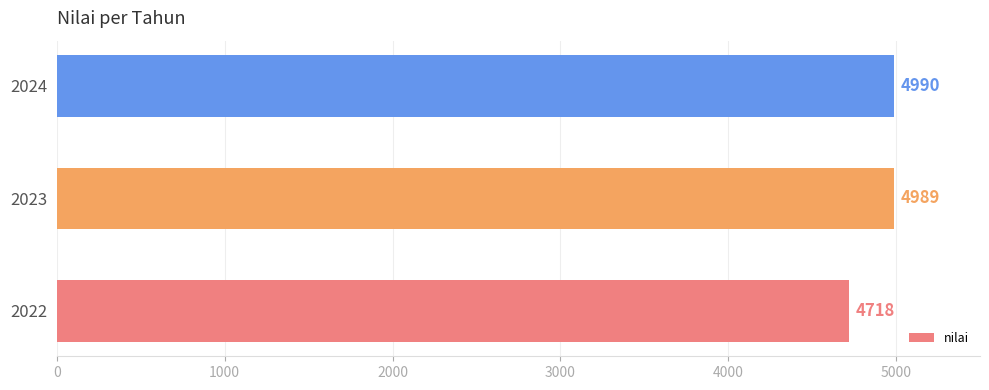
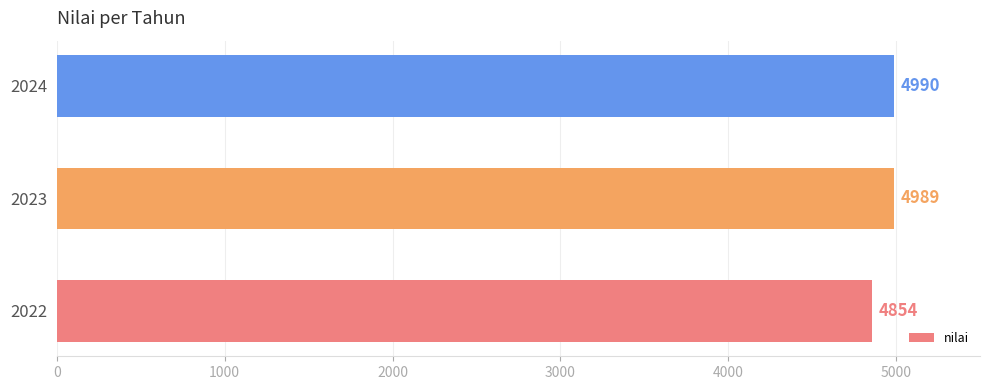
2022: 4718 -> 4854
